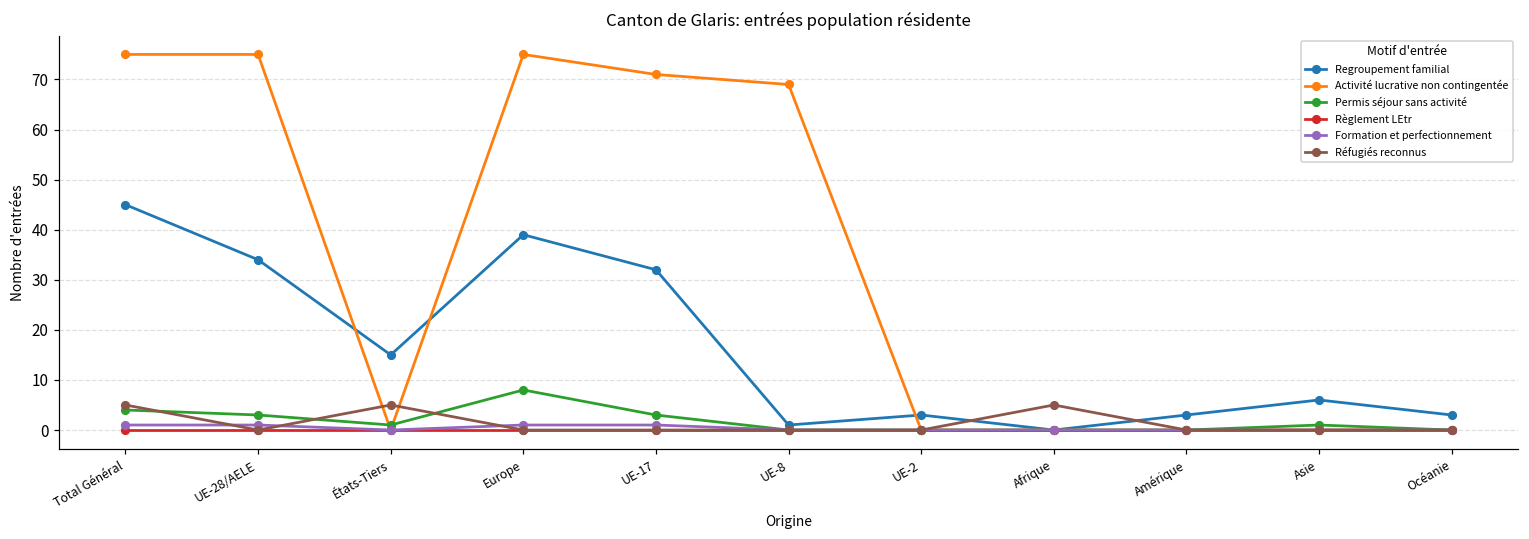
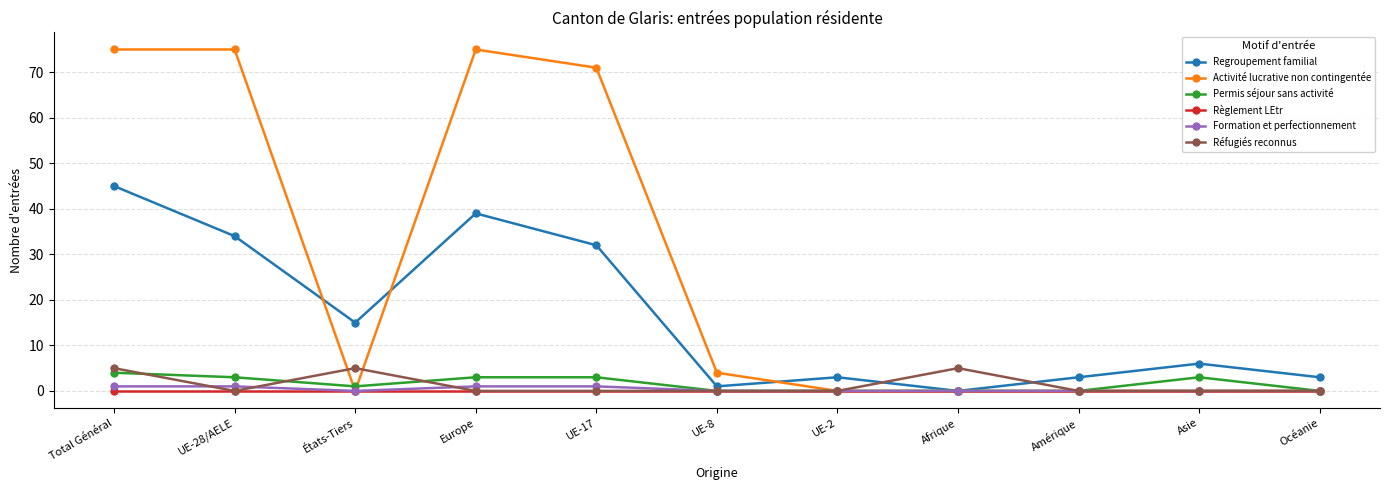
Permis séjour sans activité, Europe: 8 -> 3
Activité lucrative non contingentée, UE-8: 69 -> 4
Permis séjour sans activité, Asie: 1 -> 3
